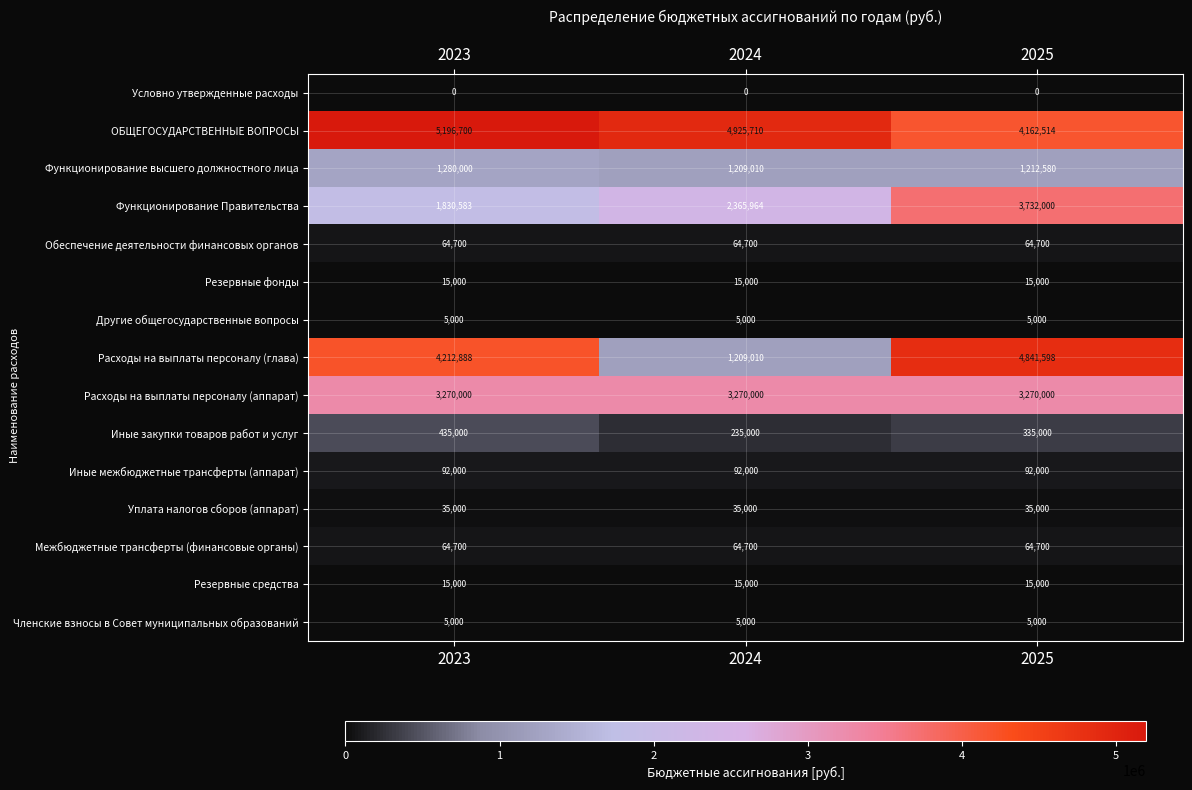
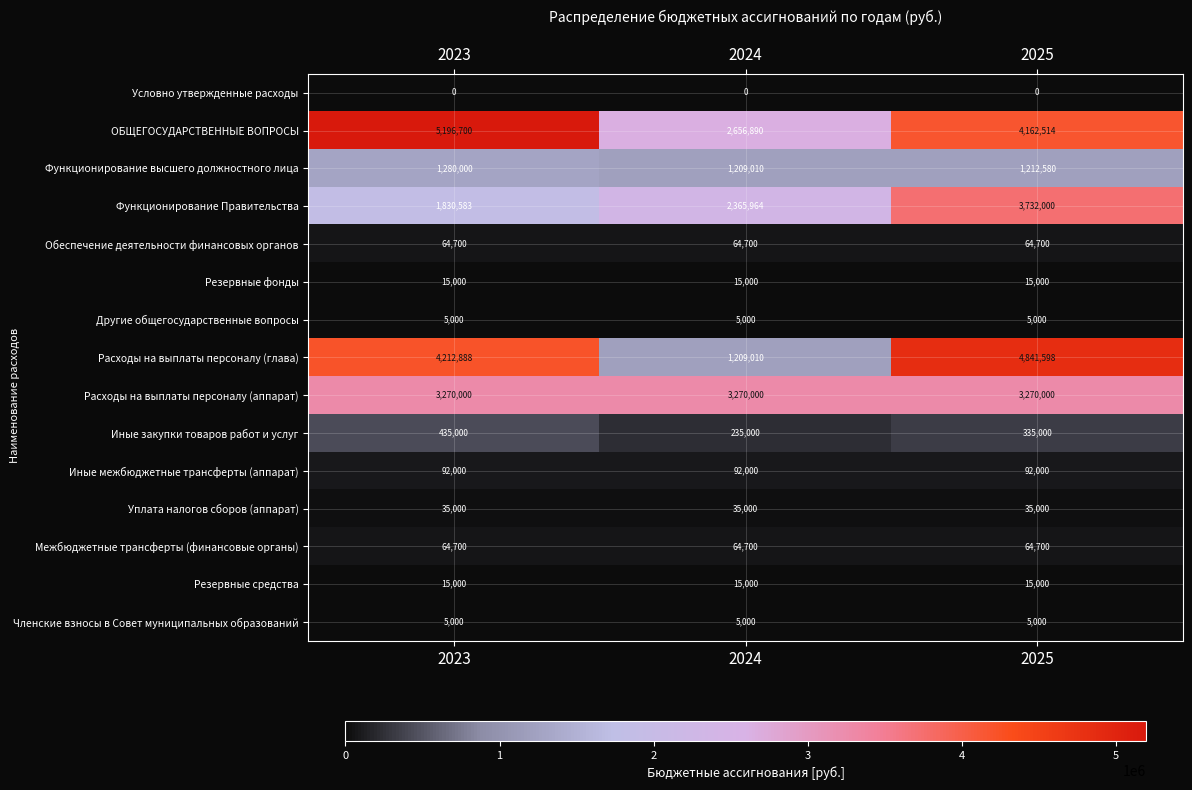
ОБЩЕГОСУДАРСТВЕННЫЕ ВОПРОСЫ, 2024: 4,925,710 -> 2,656,890
